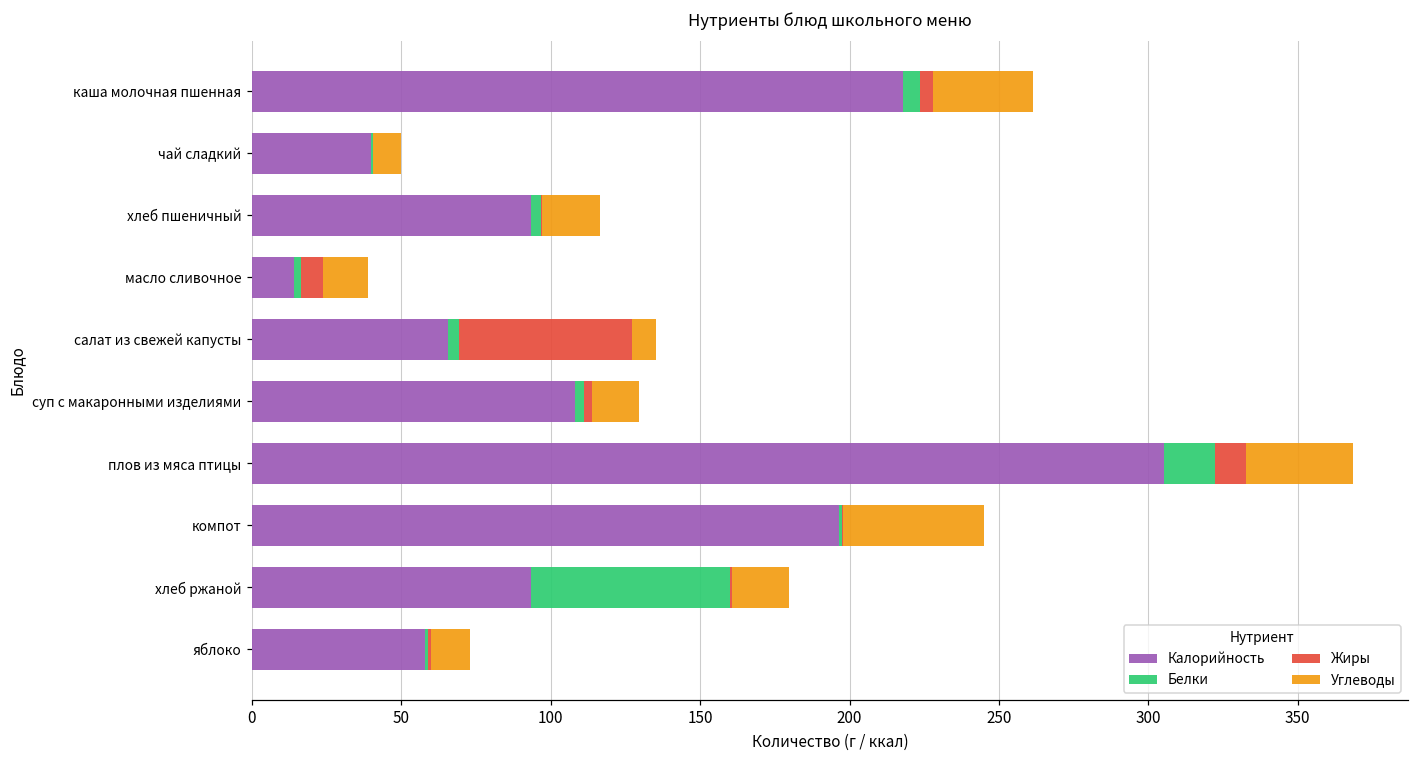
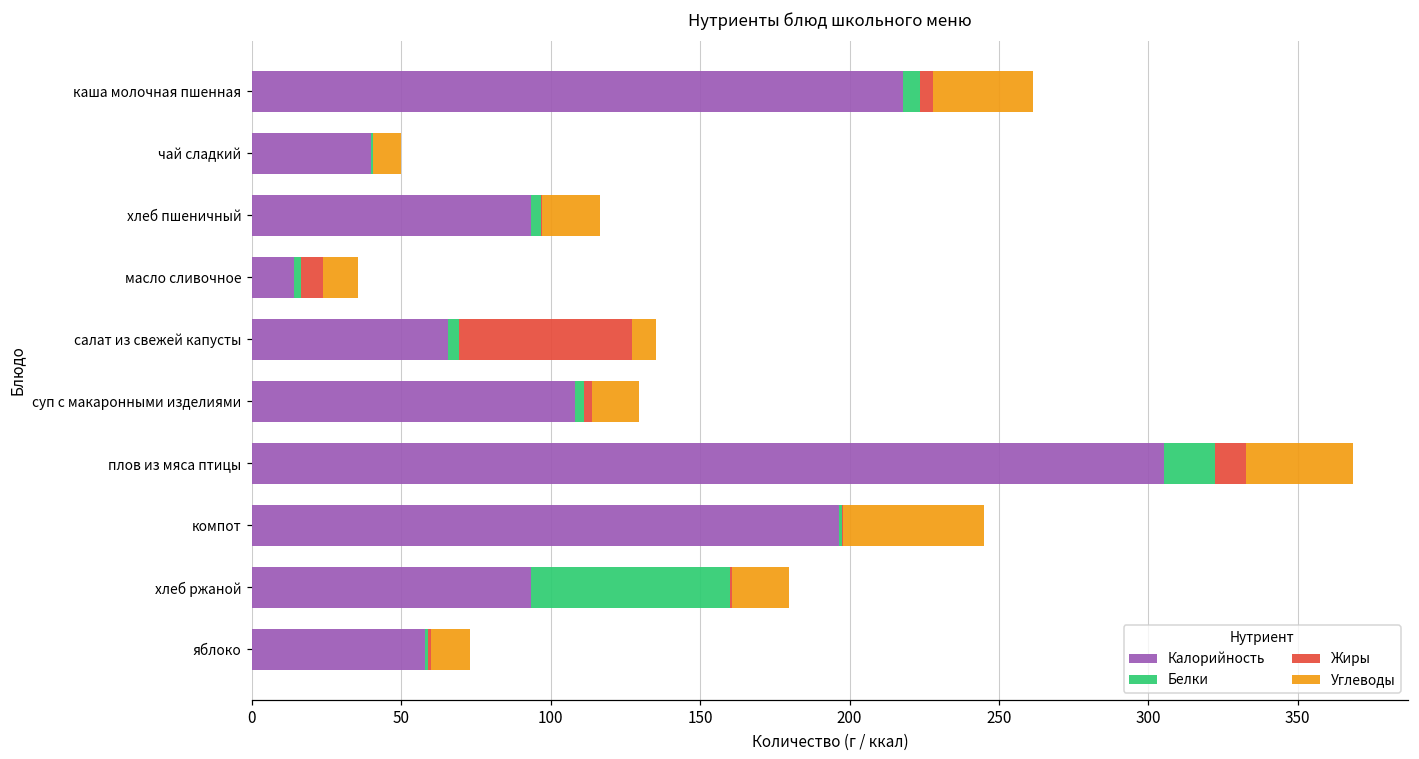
Углеводы, масло сливочное: 15 -> 12
